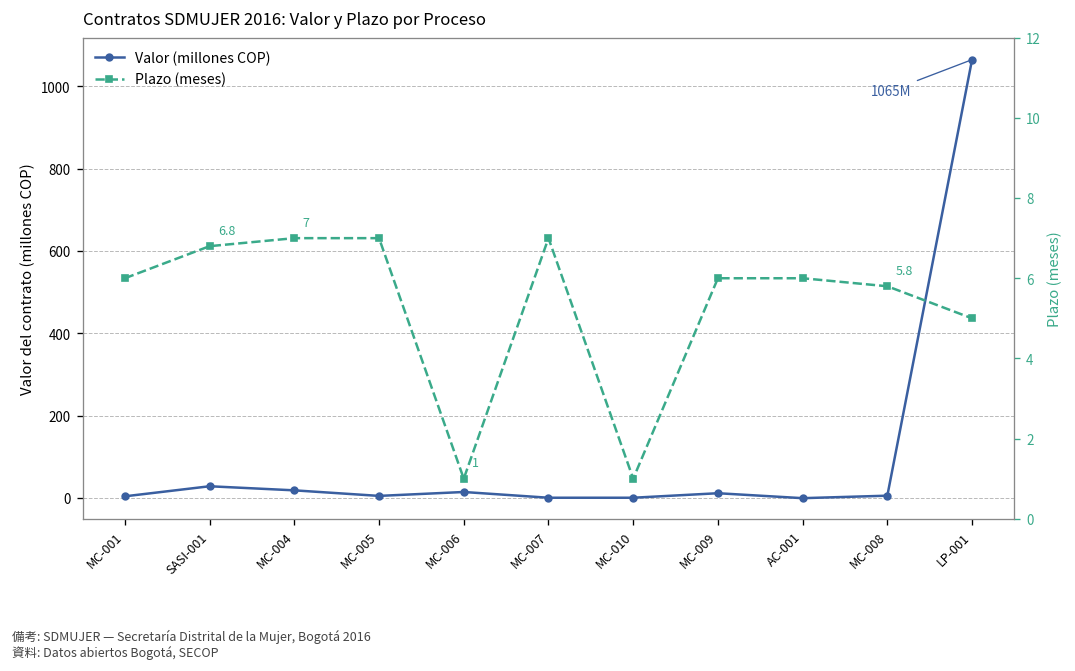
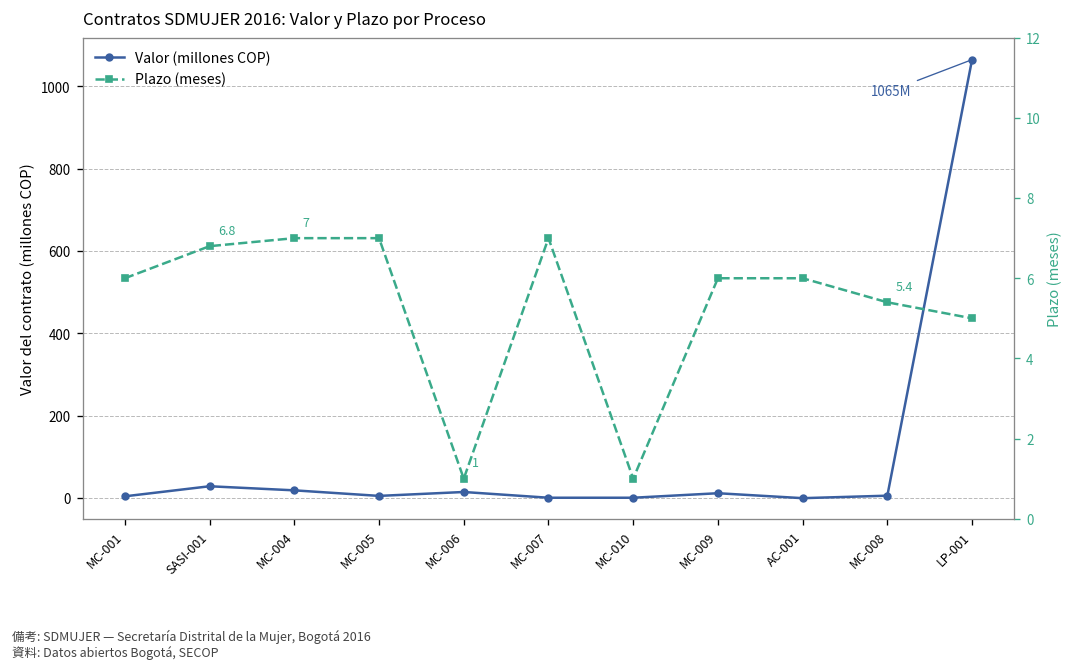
Plazo (meses), MC-008: 5.8 -> 5.4
